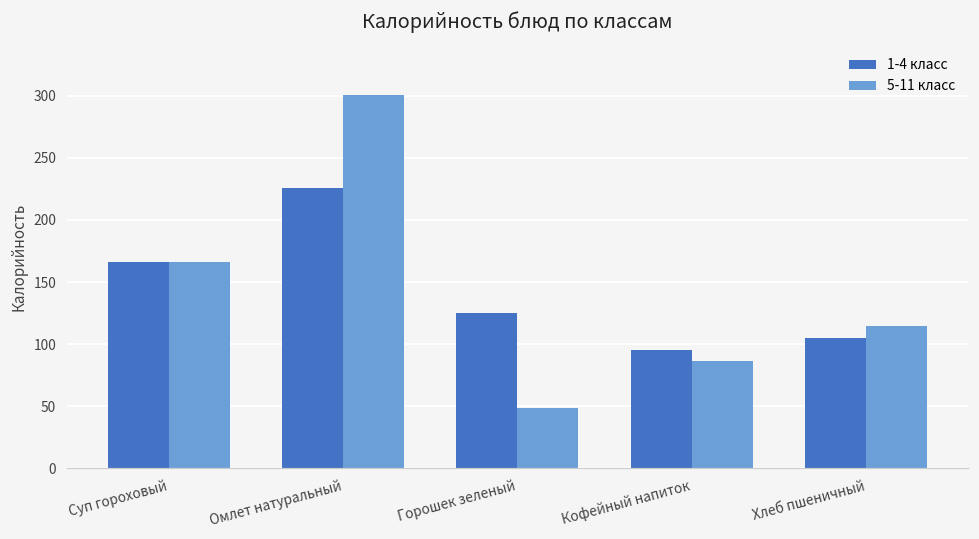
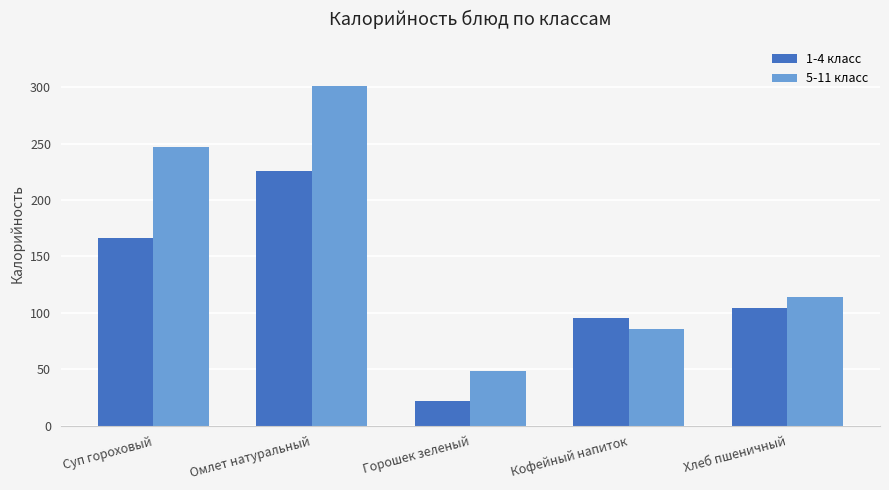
5-11 класс, Суп гороховый: 166 -> 247
1-4 класс, Горошек зеленый: 125 -> 22
